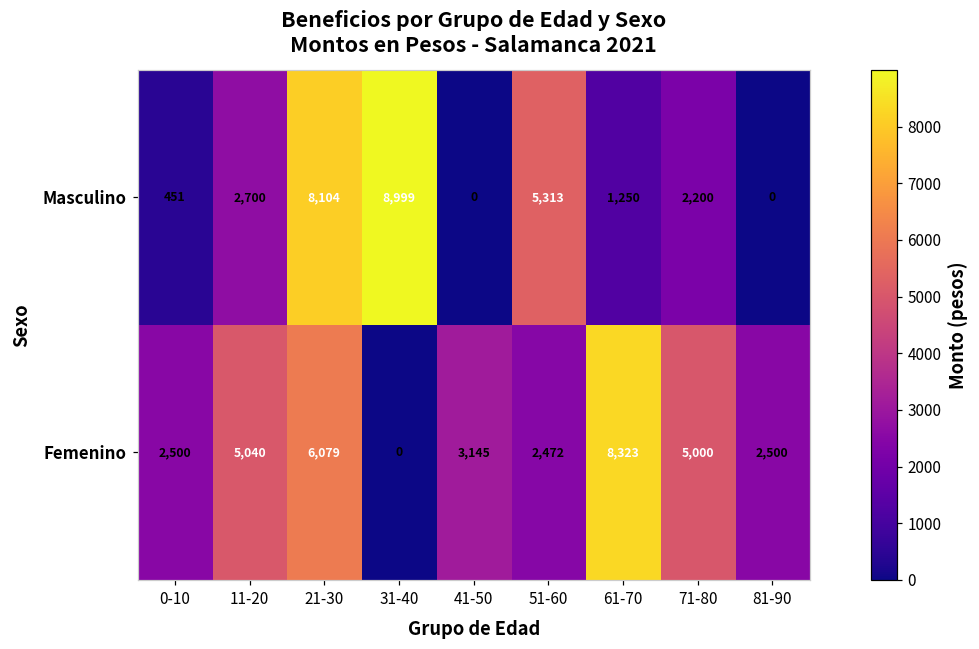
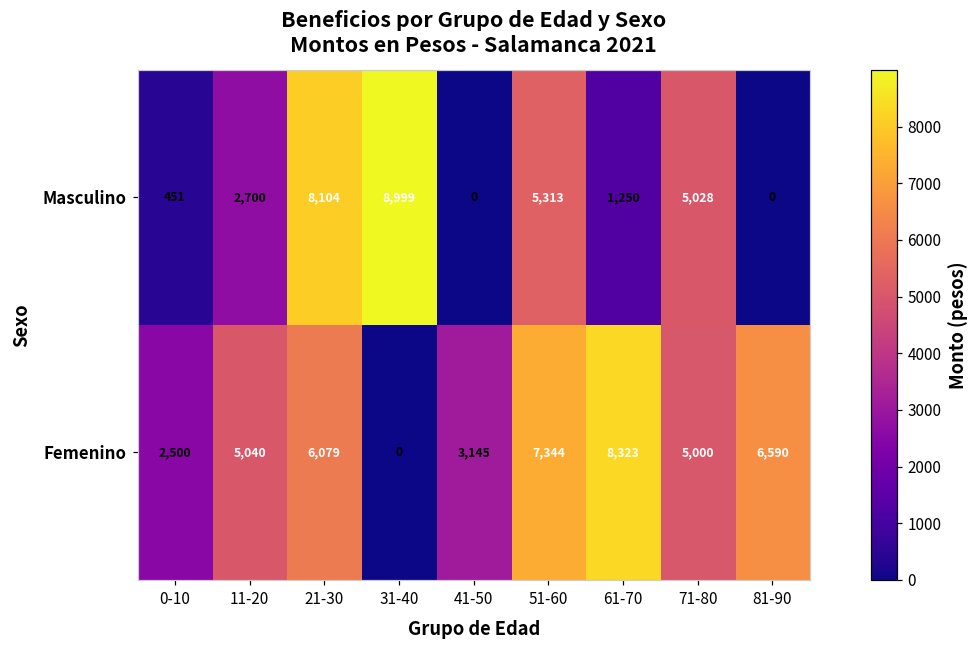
Masculino, 71-80: 2,200 -> 5,028
Femenino, 51-60: 2,472 -> 7,344
Femenino, 81-90: 2,500 -> 6,590
